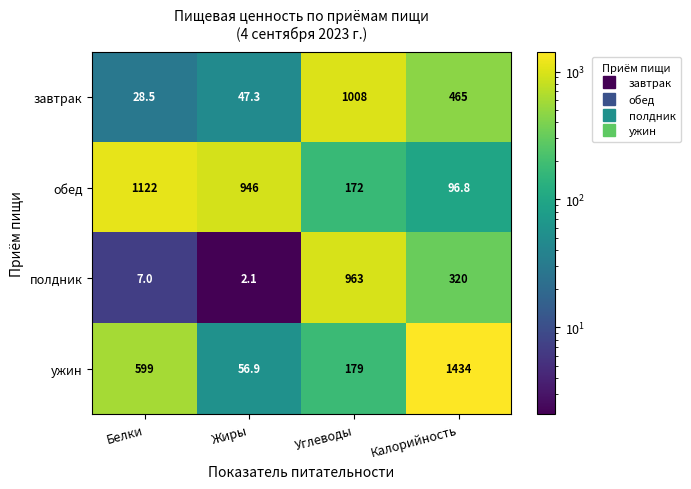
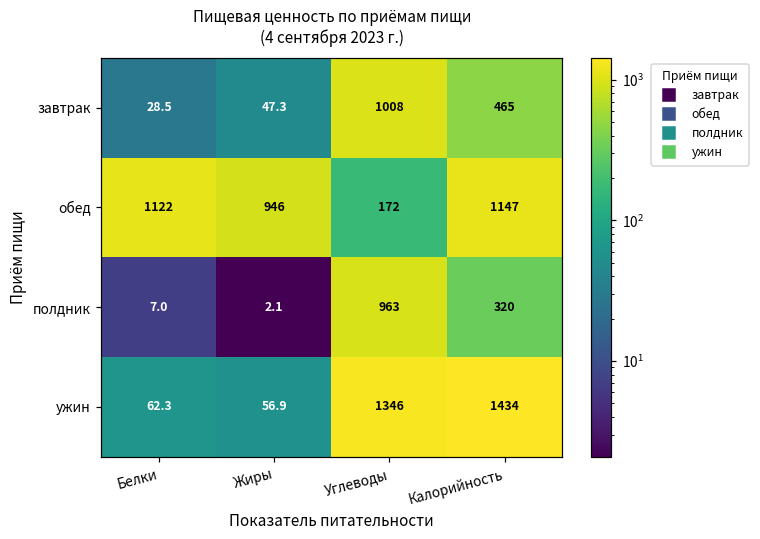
обед, Калорийность: 96.8 -> 1147
ужин, Белки: 599 -> 62.3
ужин, Углеводы: 179 -> 1346
